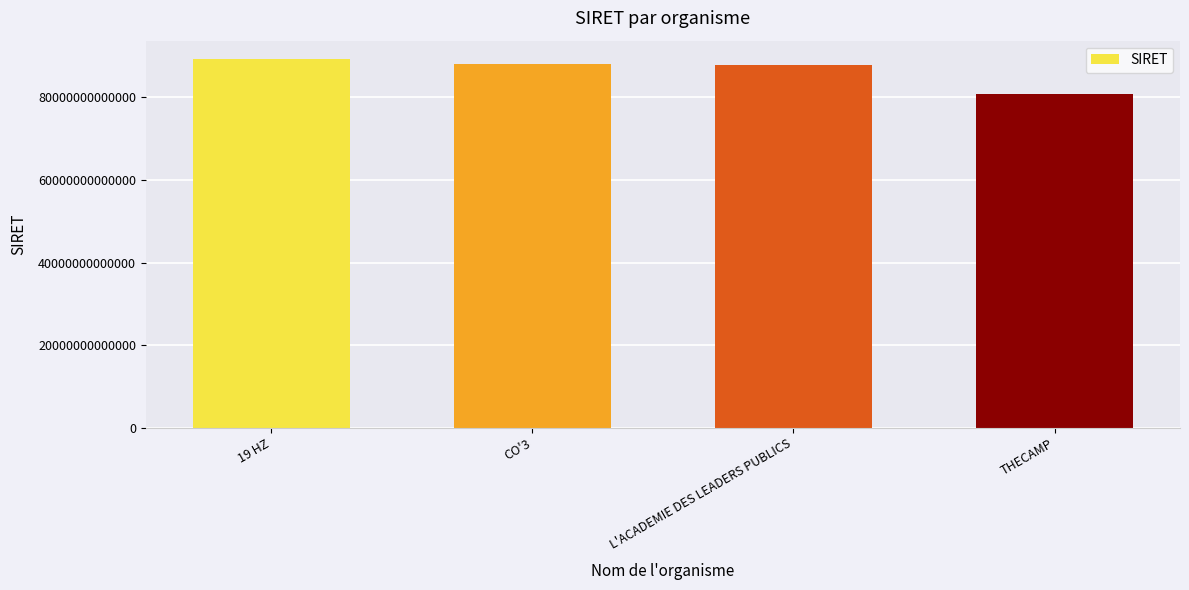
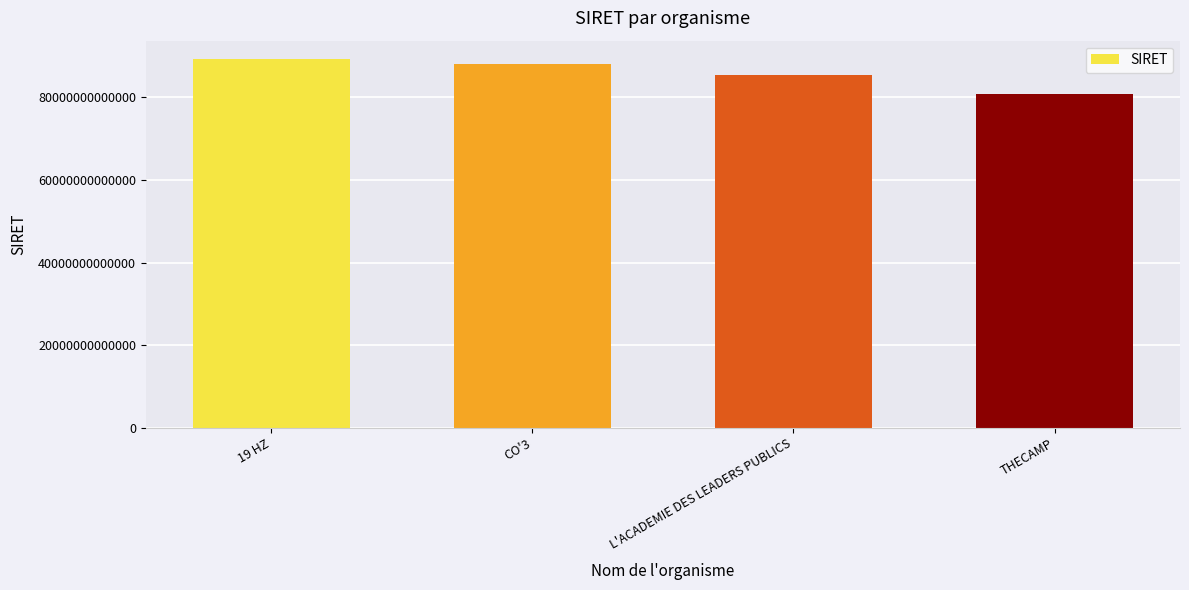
L'ACADEMIE DES LEADERS PUBLICS: 88000000000000 -> 85000000000000
